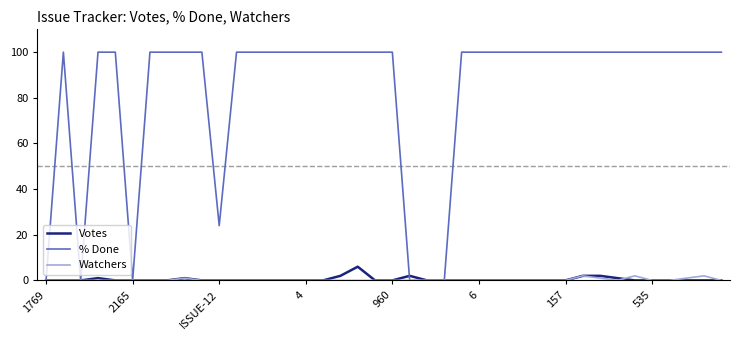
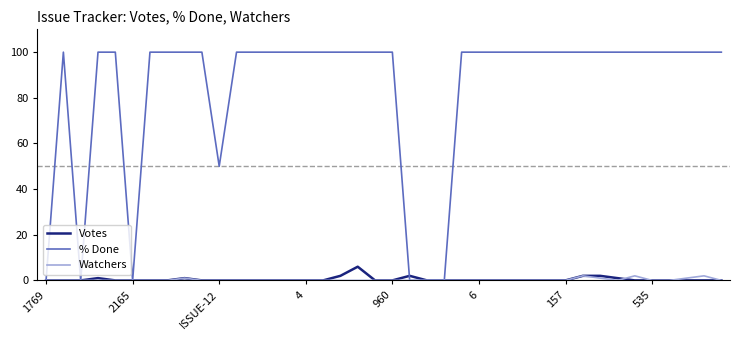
% Done, ISSUE-12: 24 -> 50
